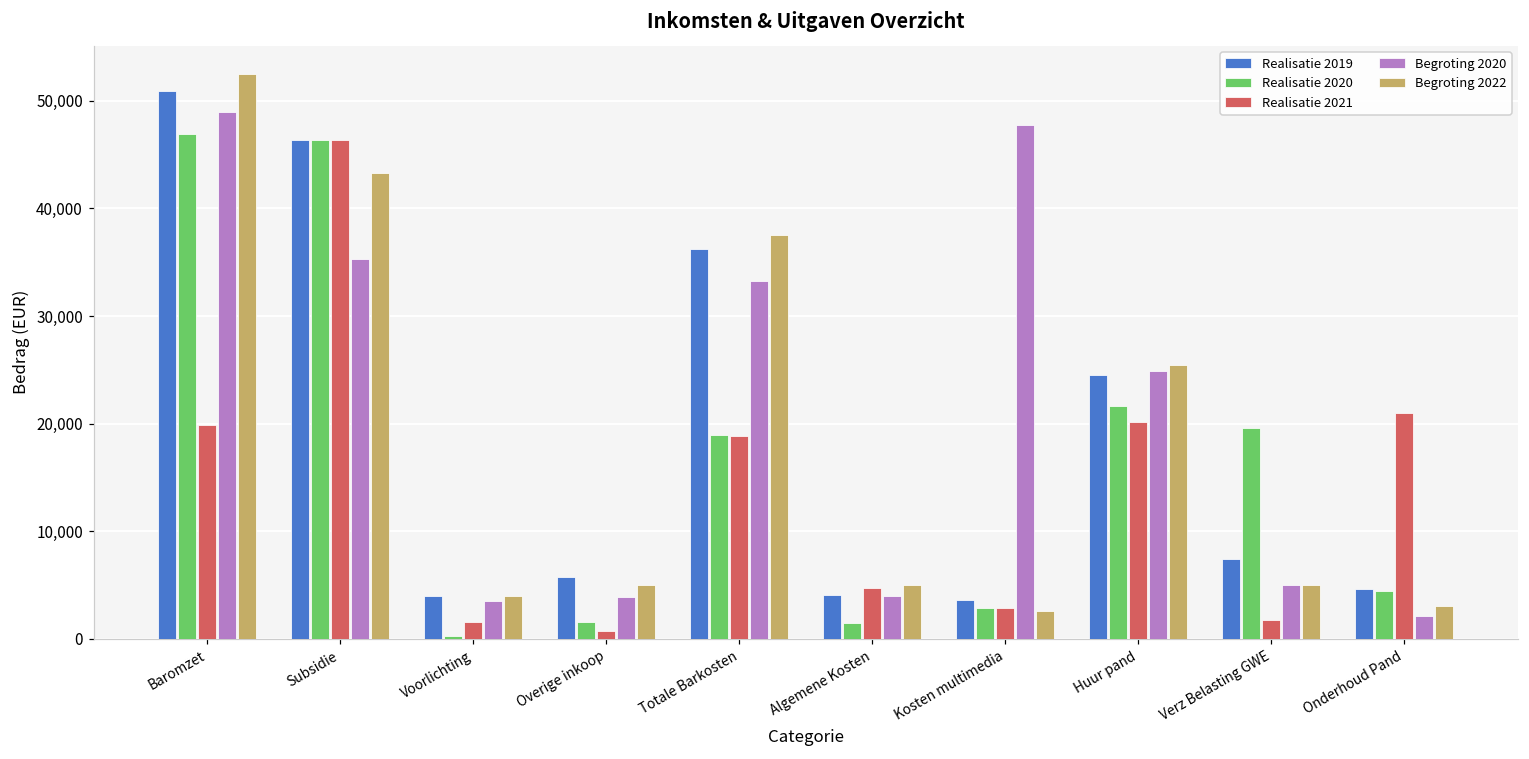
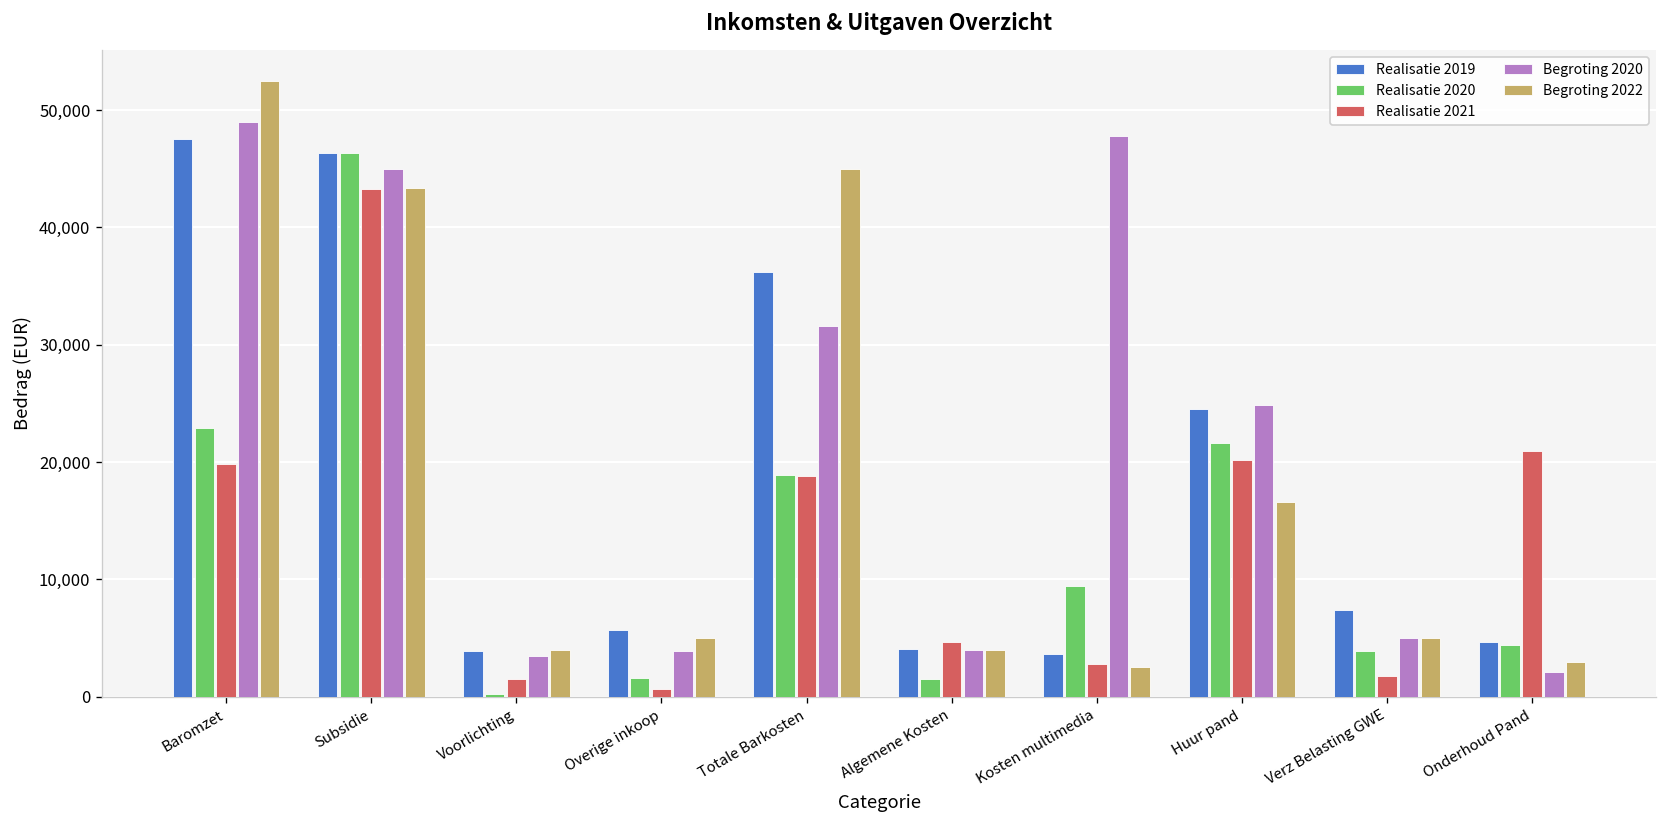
Realisatie 2019, Baromzet: 51,000 -> 48,000
Realisatie 2020, Baromzet: 47,000 -> 23,000
Realisatie 2021, Subsidie: 46,000 -> 43,000
Begroting 2020, Subsidie: 35,000 -> 45,000
Begroting 2020, Totale Barkosten: 33,000 -> 32,000
Begroting 2022, Totale Barkosten: 38,000 -> 45,000
Begroting 2022, Algemene Kosten: 5,000 -> 4,000
Realisatie 2020, Kosten multimedia: 3,000 -> 9,000
Begroting 2022, Huur pand: 25,000 -> 17,000
Realisatie 2020, Verz Belasting GWE: 20,000 -> 4,000
